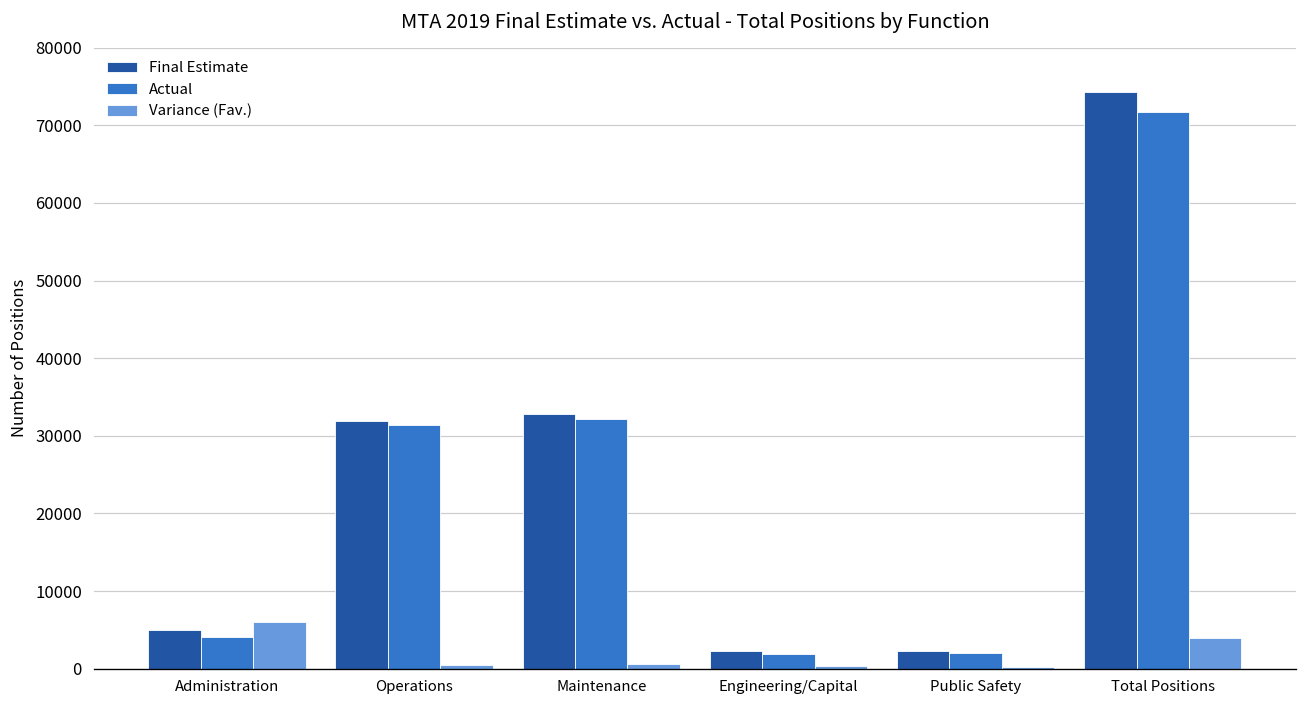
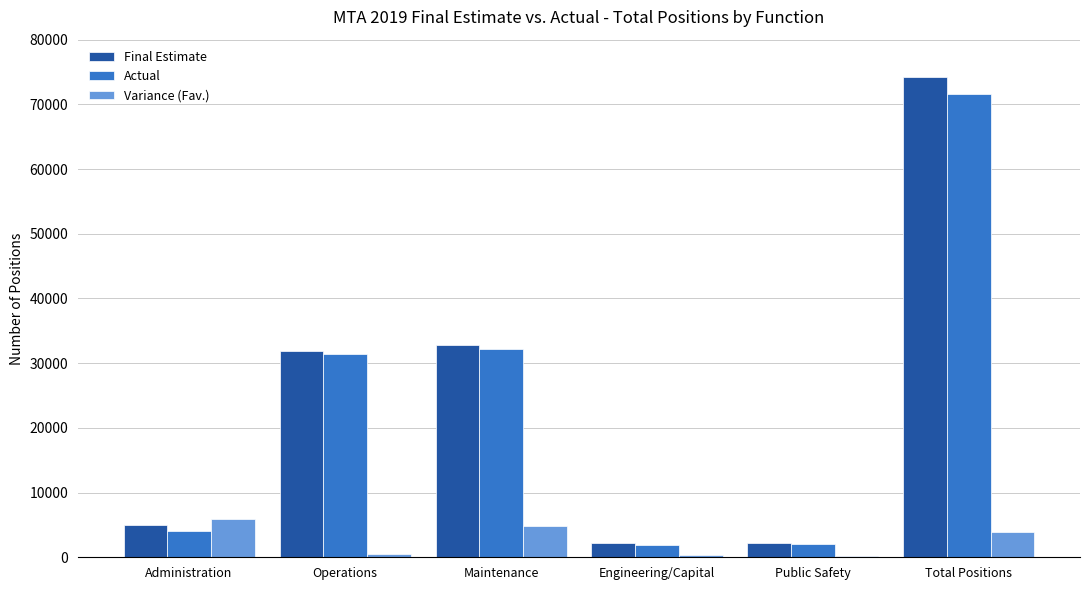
Variance (Fav.), Maintenance: 1000 -> 5000
